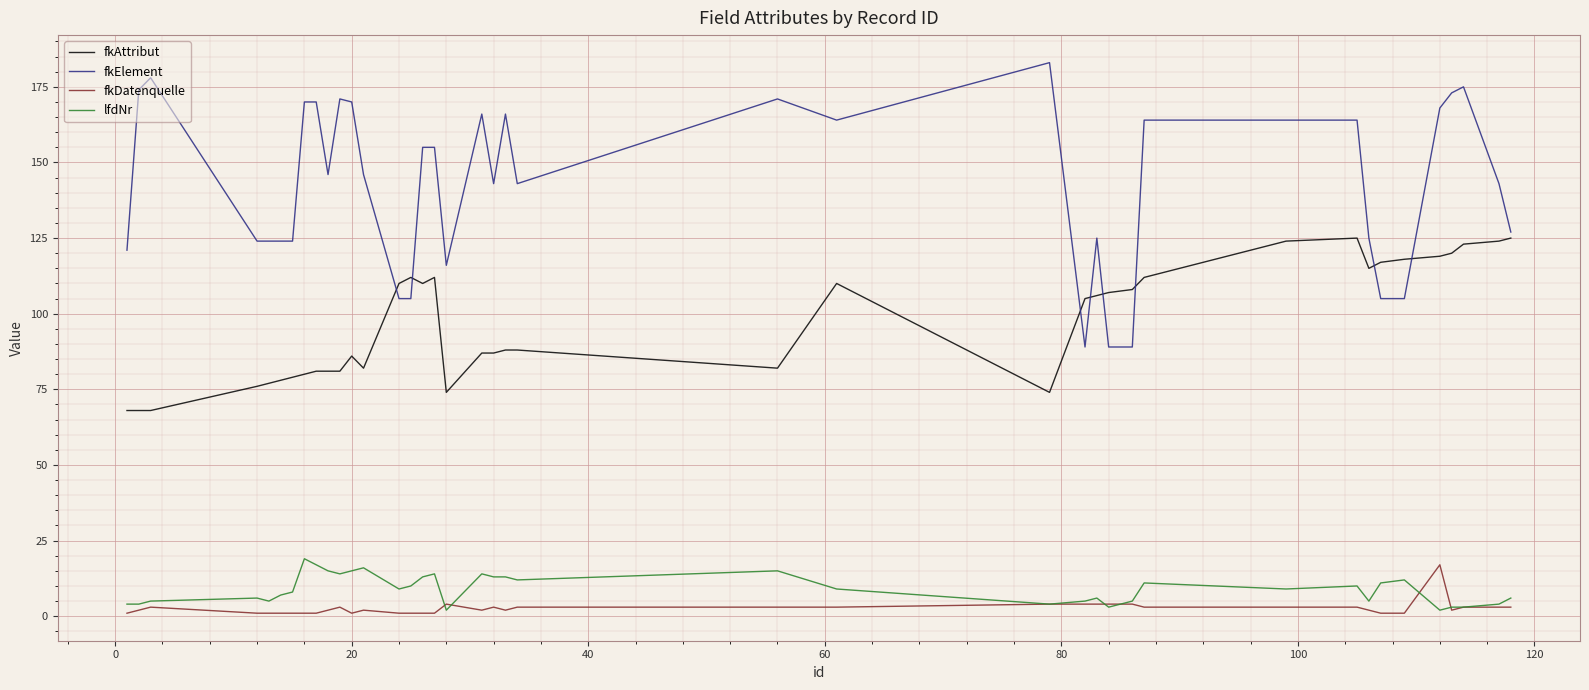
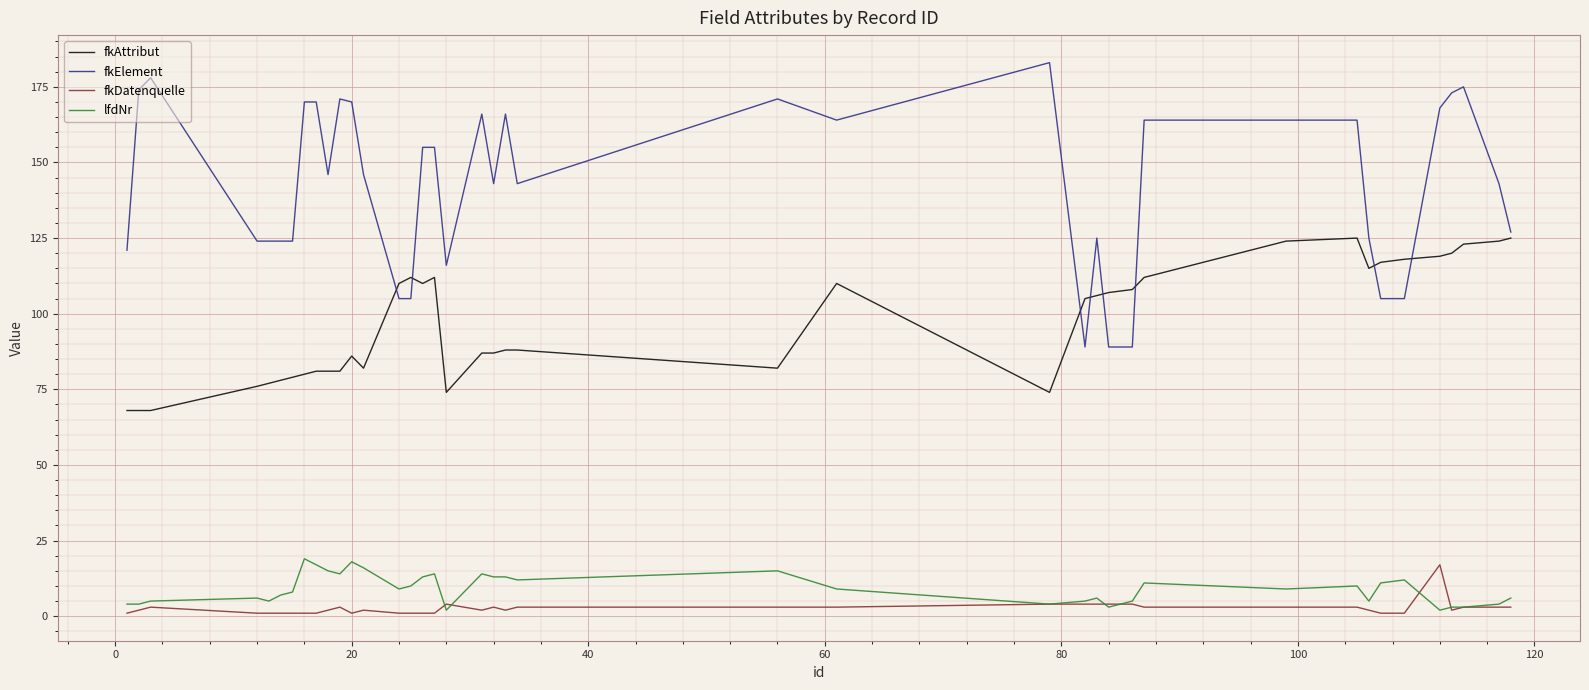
lfdNr, 20: 15 -> 18
